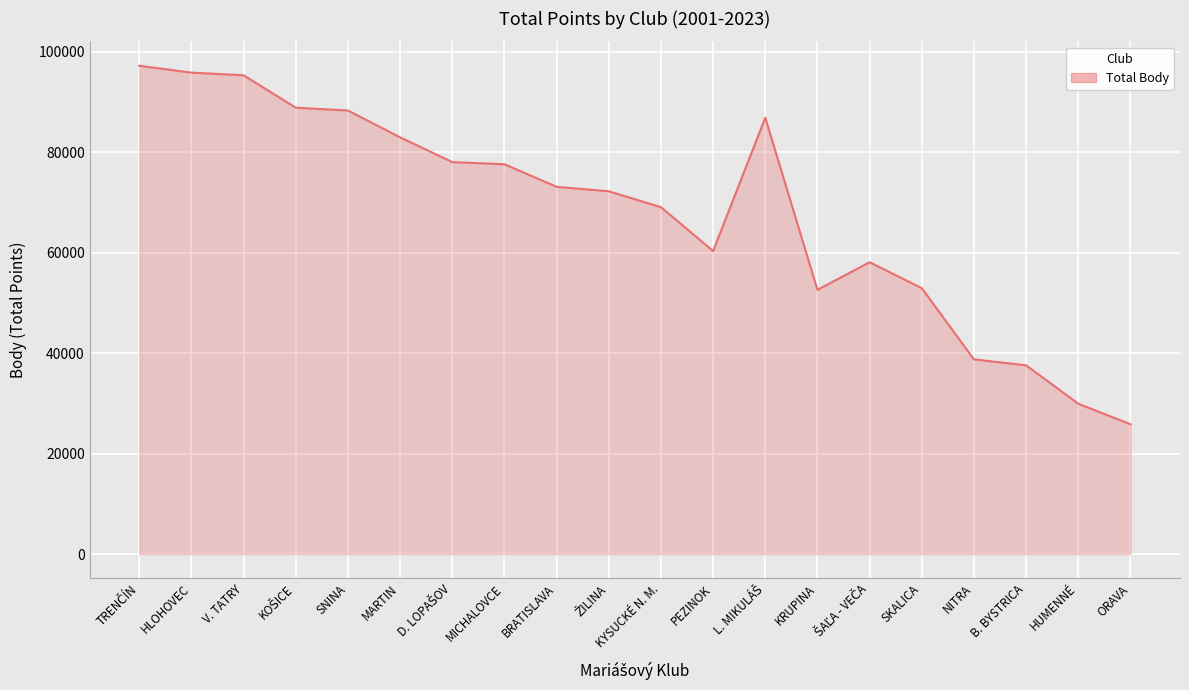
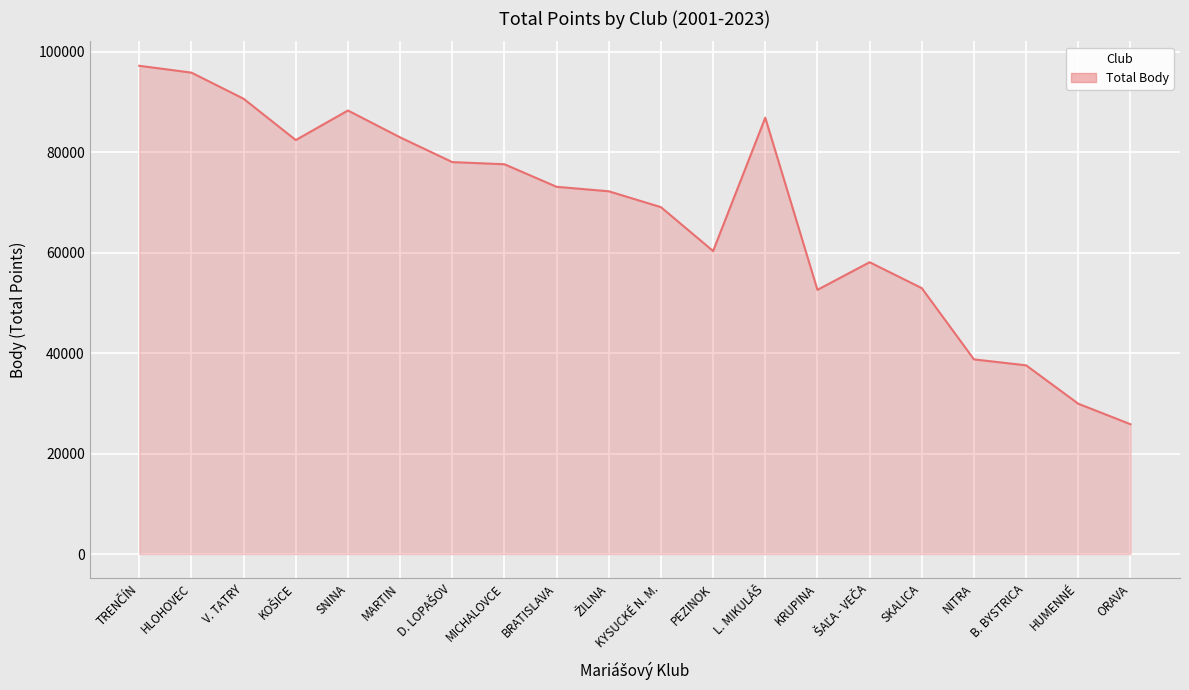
V. TATRY: 95000 -> 91000
KOŠICE: 89000 -> 82000
